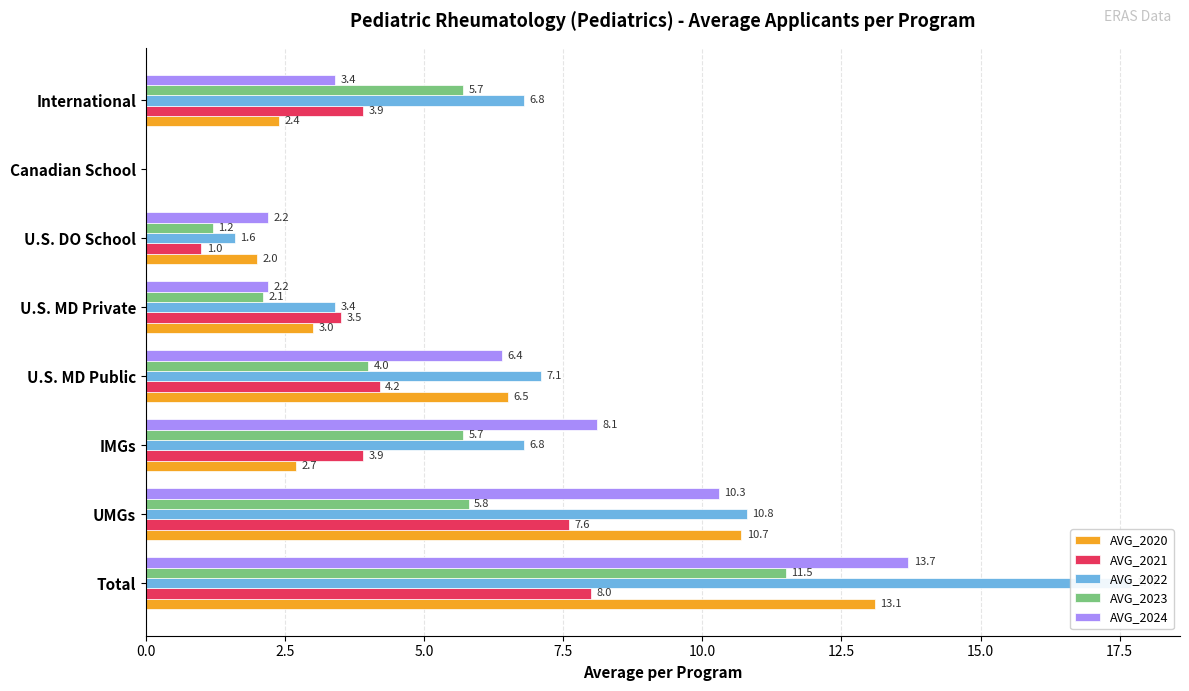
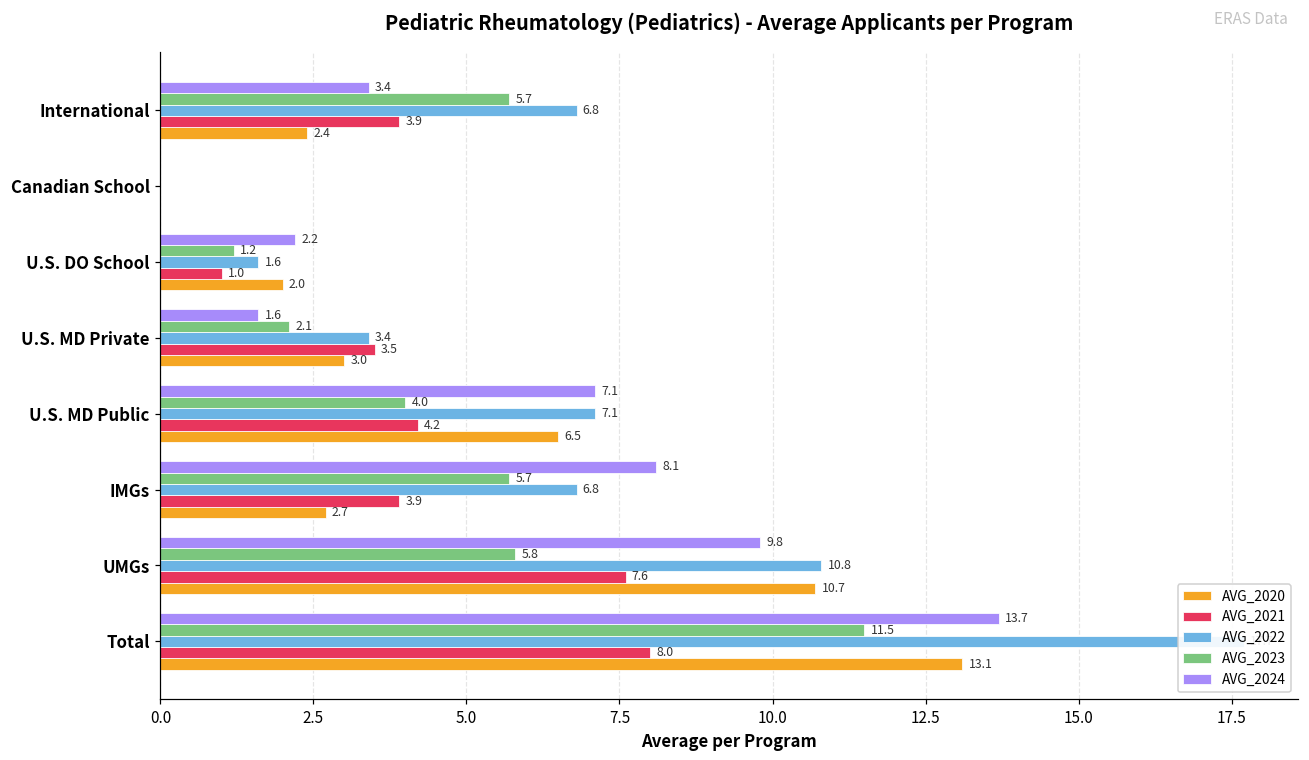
AVG_2024, U.S. MD Private: 2.2 -> 1.6
AVG_2024, U.S. MD Public: 6.4 -> 7.1
AVG_2024, UMGs: 10.3 -> 9.8
